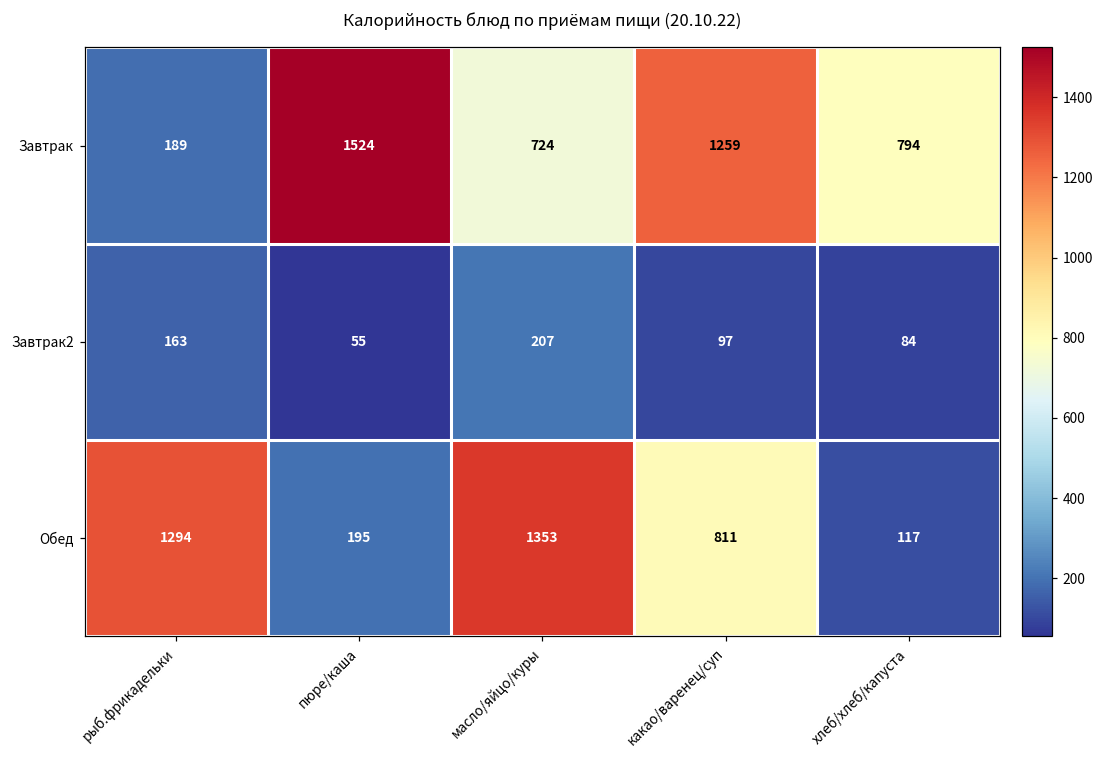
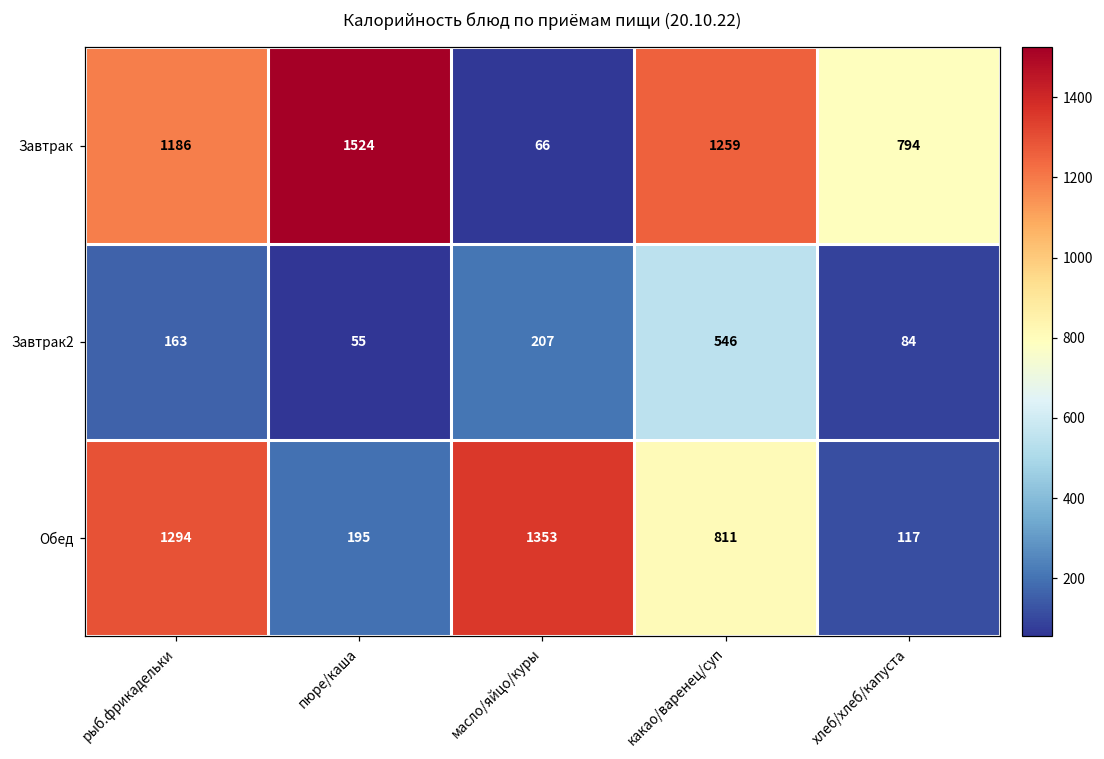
Завтрак, рыб.фрикадельки: 189 -> 1186
Завтрак, масло/яйцо/куры: 724 -> 66
Завтрак2, какао/варенец/суп: 97 -> 546
